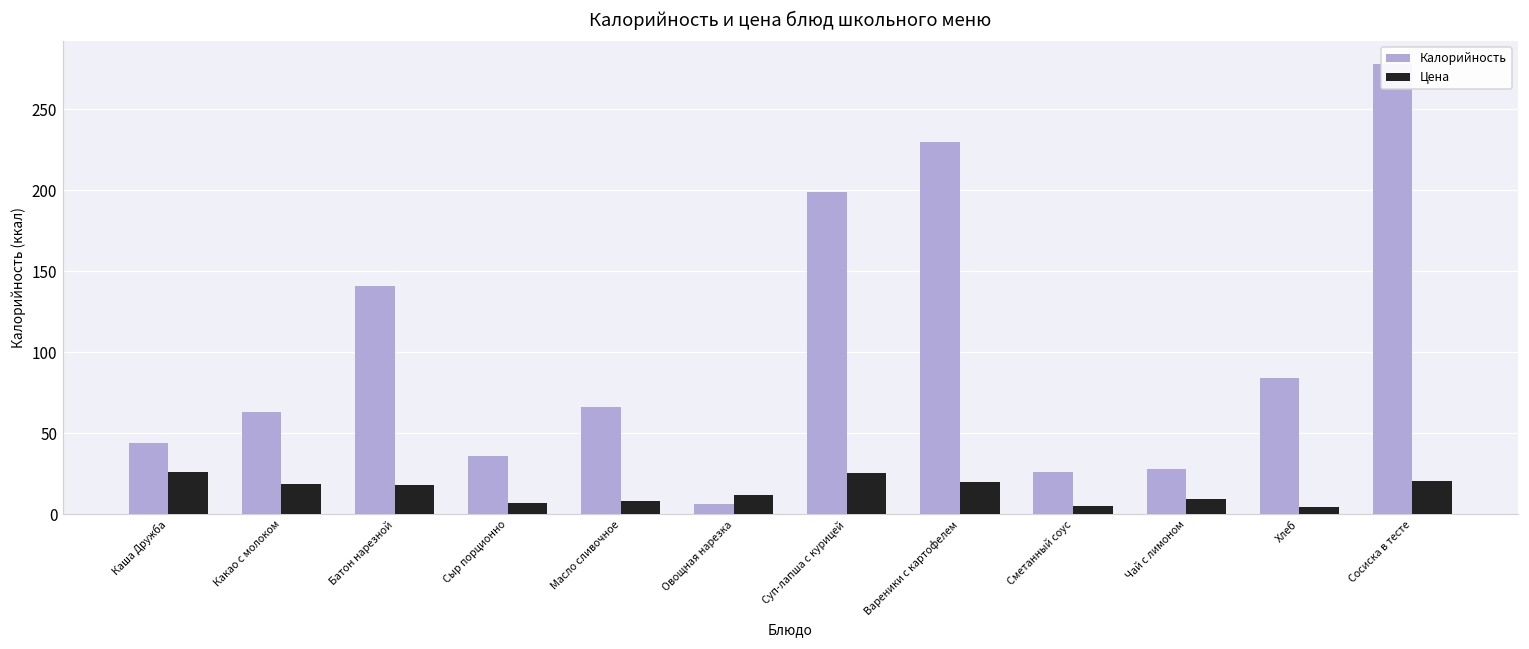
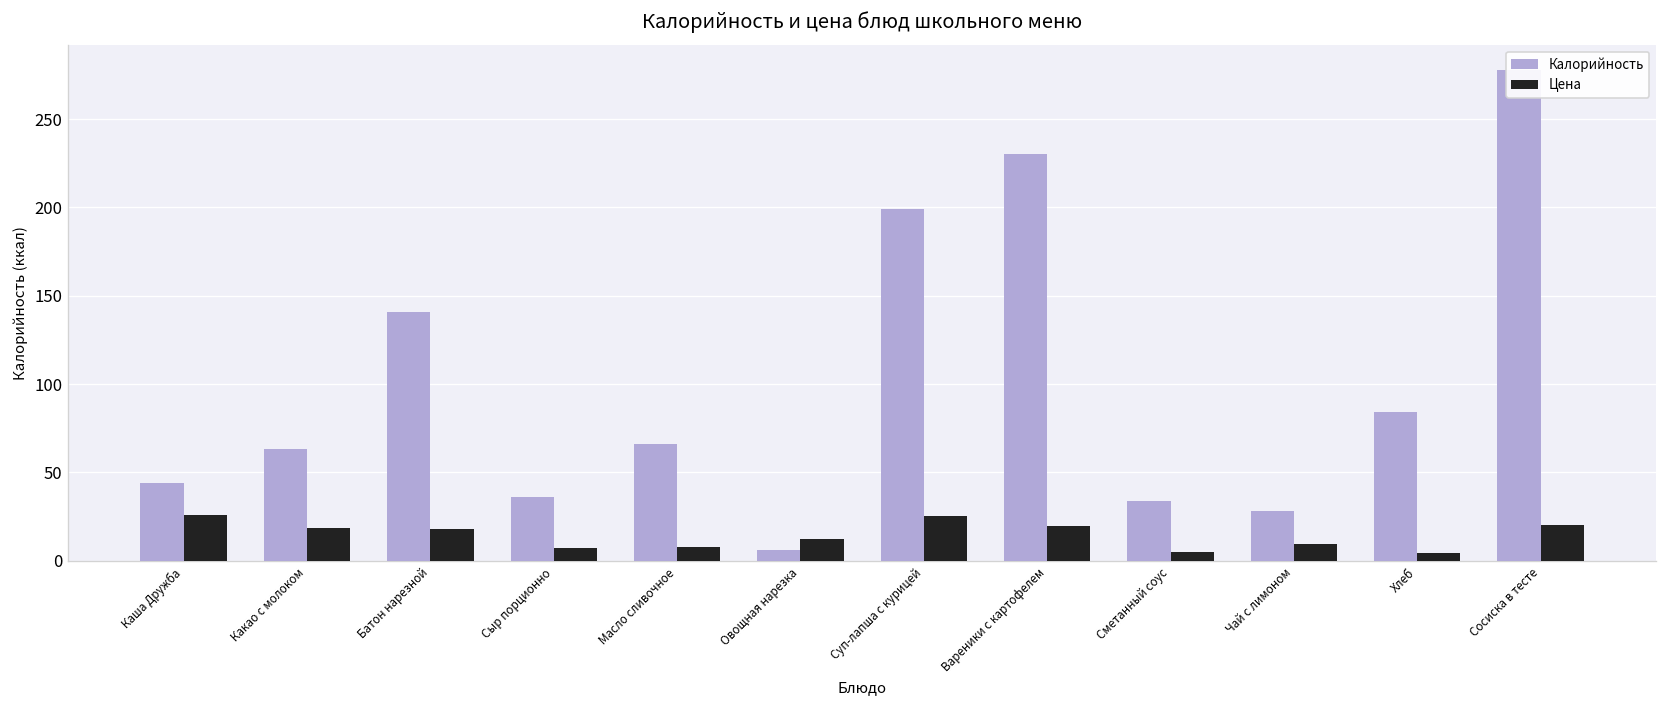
Калорийность, Сметанный соус: 26 -> 34
